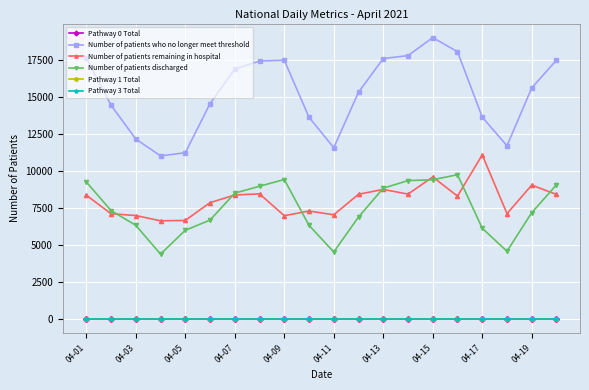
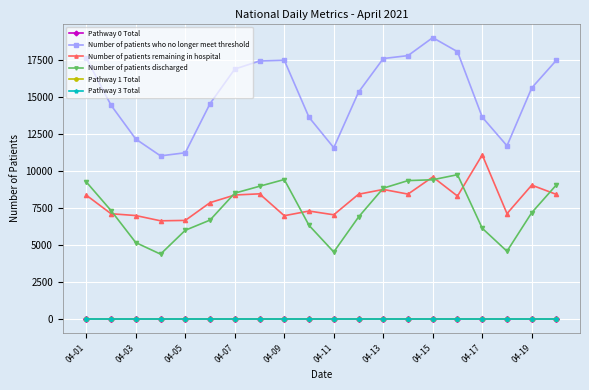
Number of patients discharged, 04-03: 6300 -> 5200
